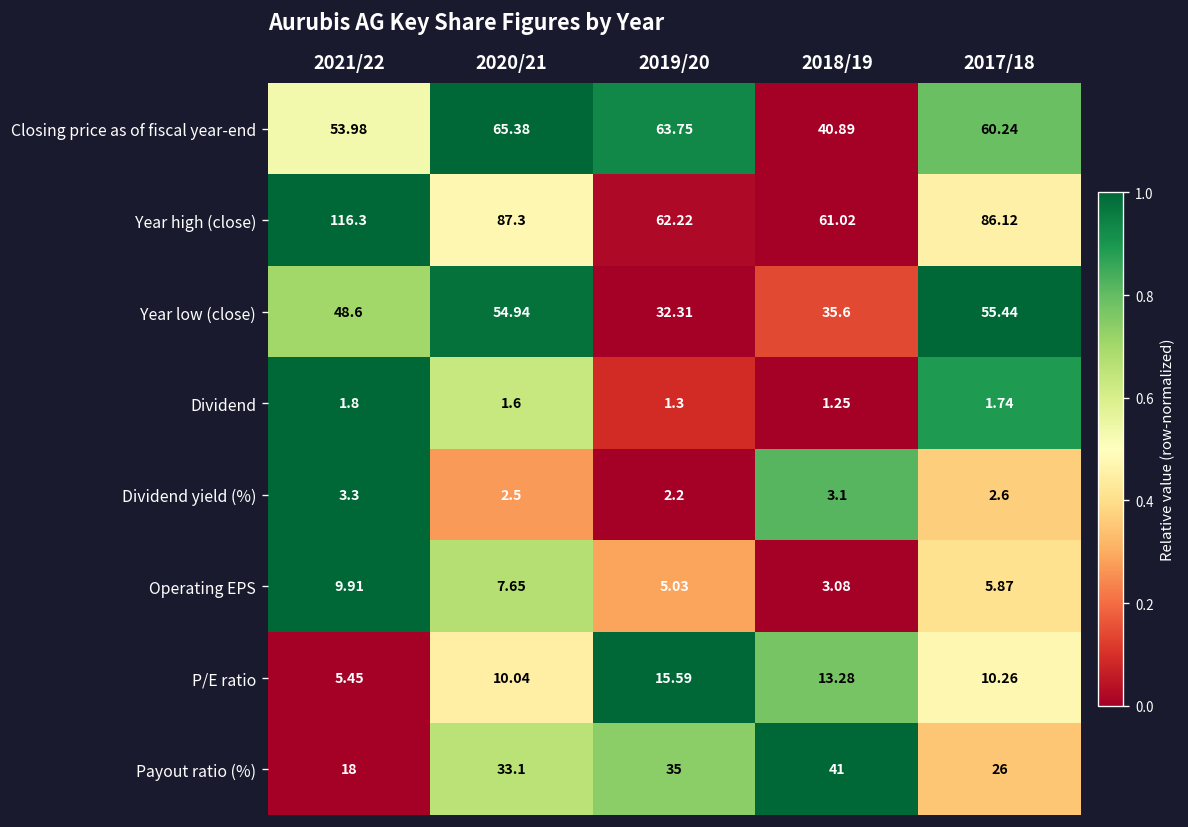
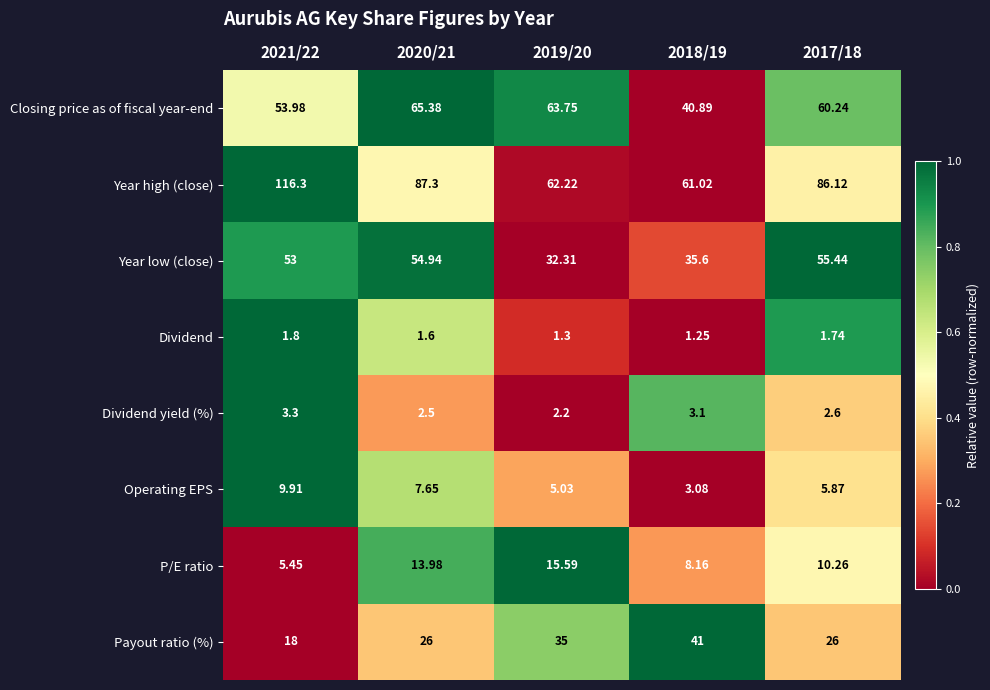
Year low (close), 2021/22: 48.6 -> 53
P/E ratio, 2020/21: 10.04 -> 13.98
P/E ratio, 2018/19: 13.28 -> 8.16
Payout ratio (%), 2020/21: 33.1 -> 26
